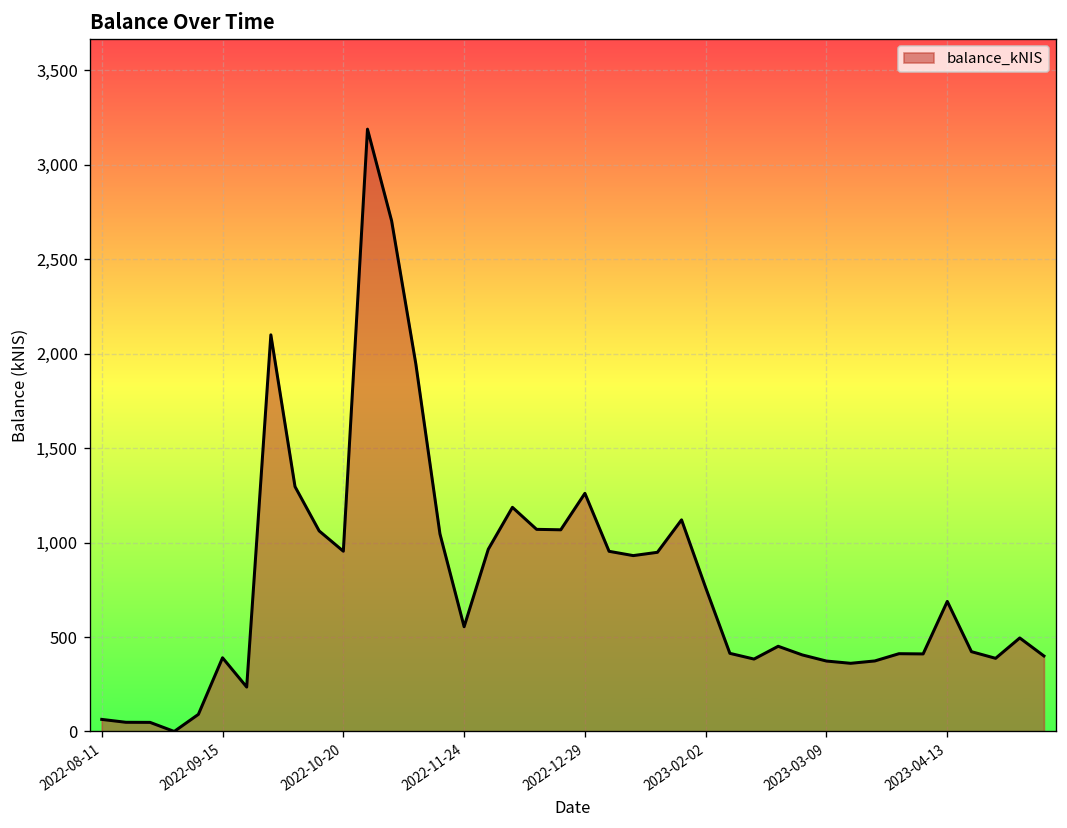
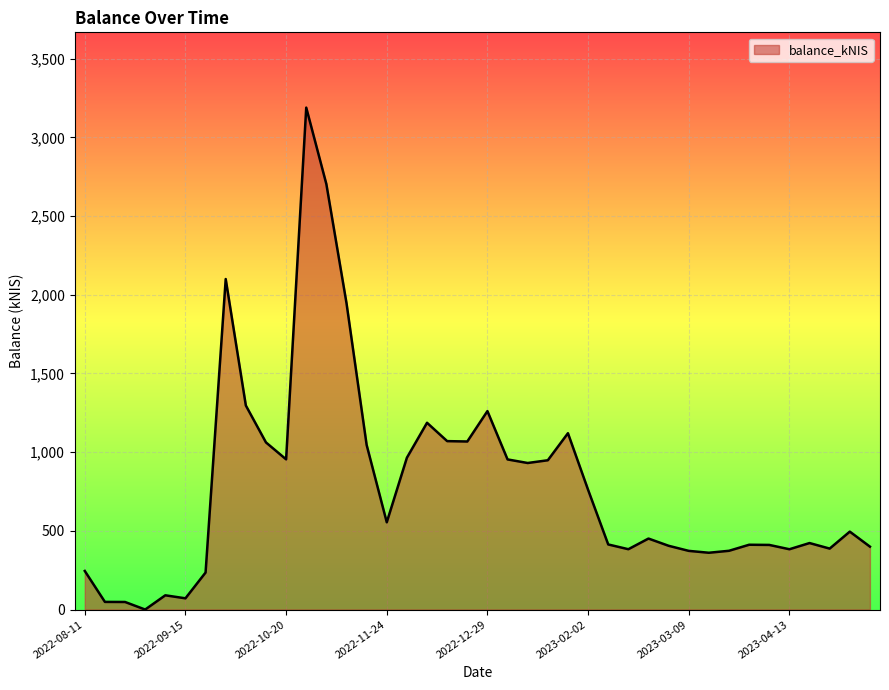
2022-08-11: 60 -> 250
2022-09-15: 390 -> 70
2023-04-13: 690 -> 380
